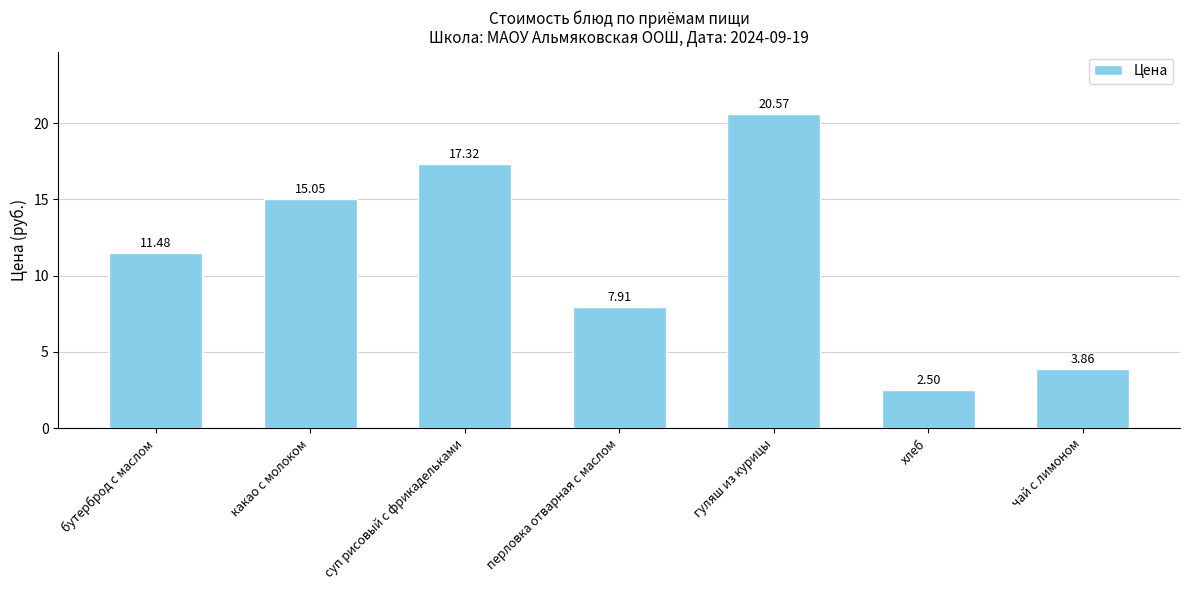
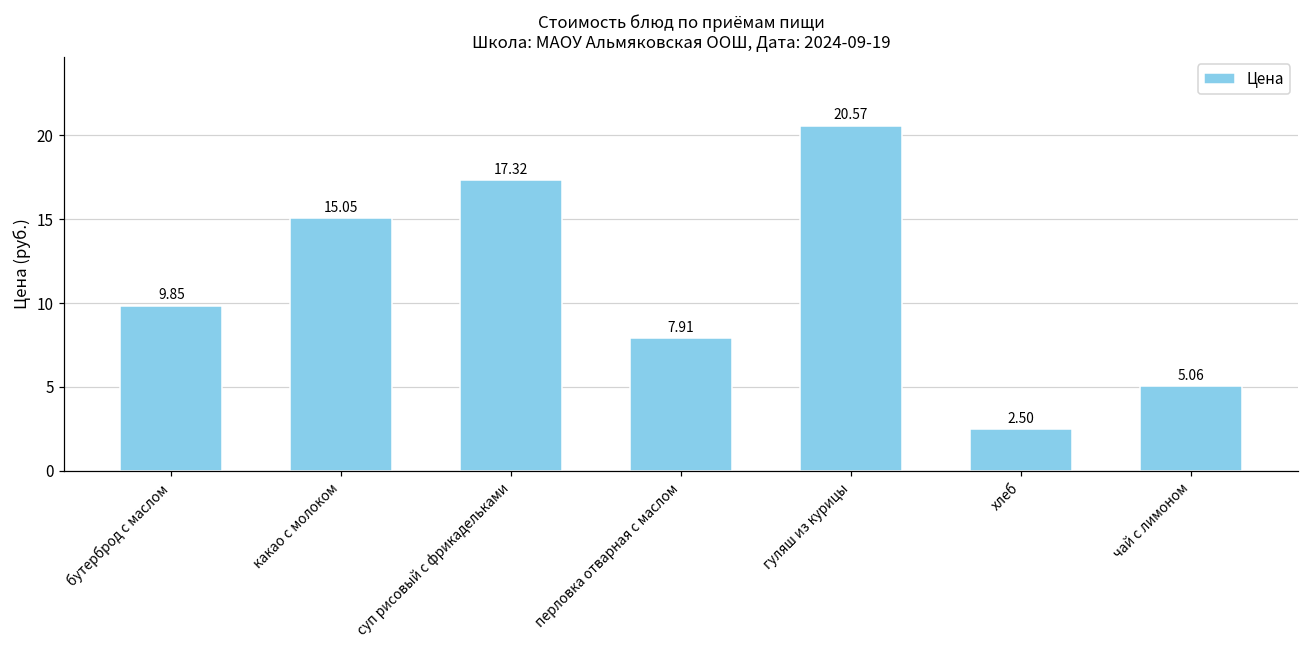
бутерброд с маслом: 11.48 -> 9.85
чай с лимоном: 3.86 -> 5.06
